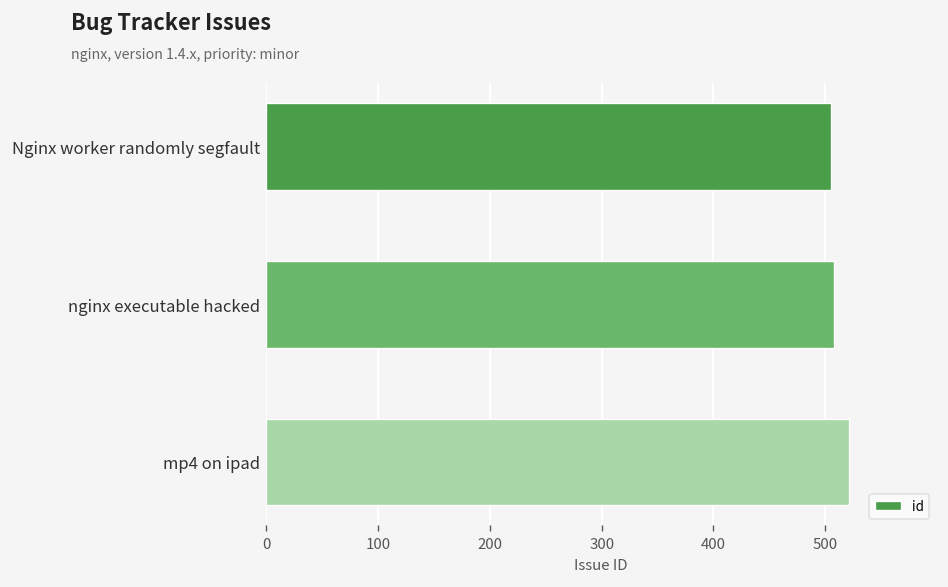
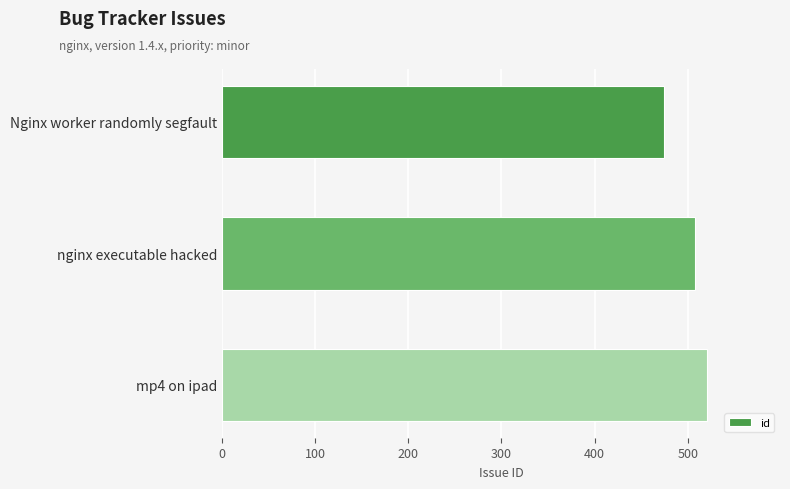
Nginx worker randomly segfault: 510 -> 480
